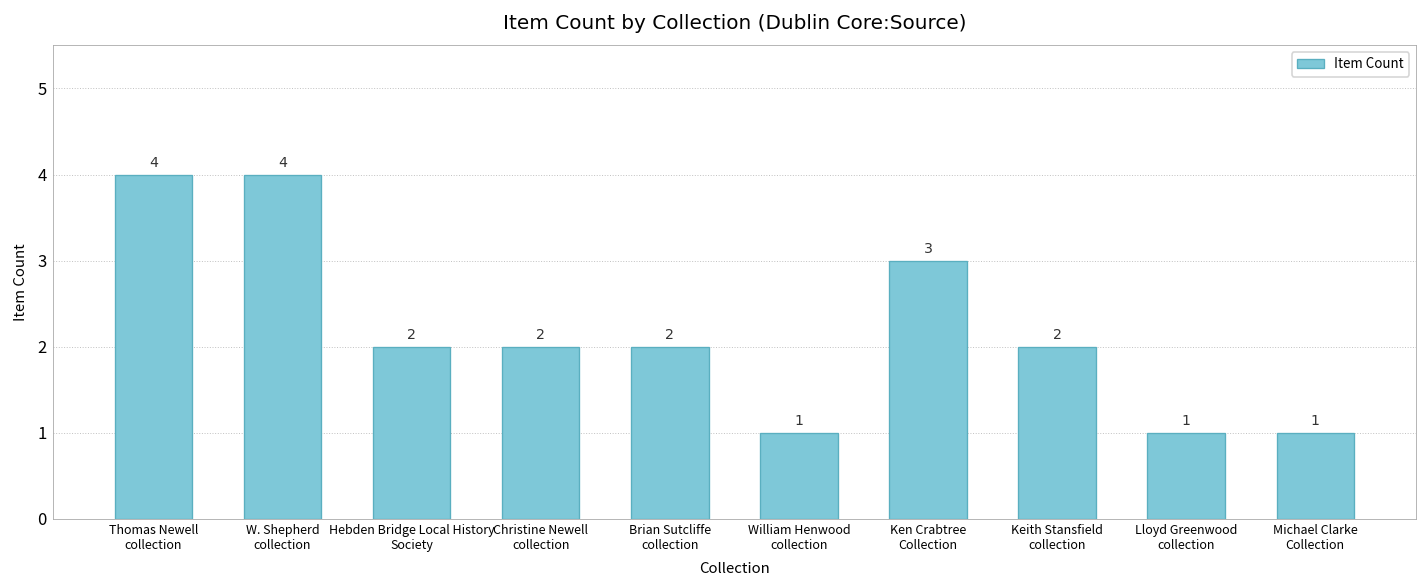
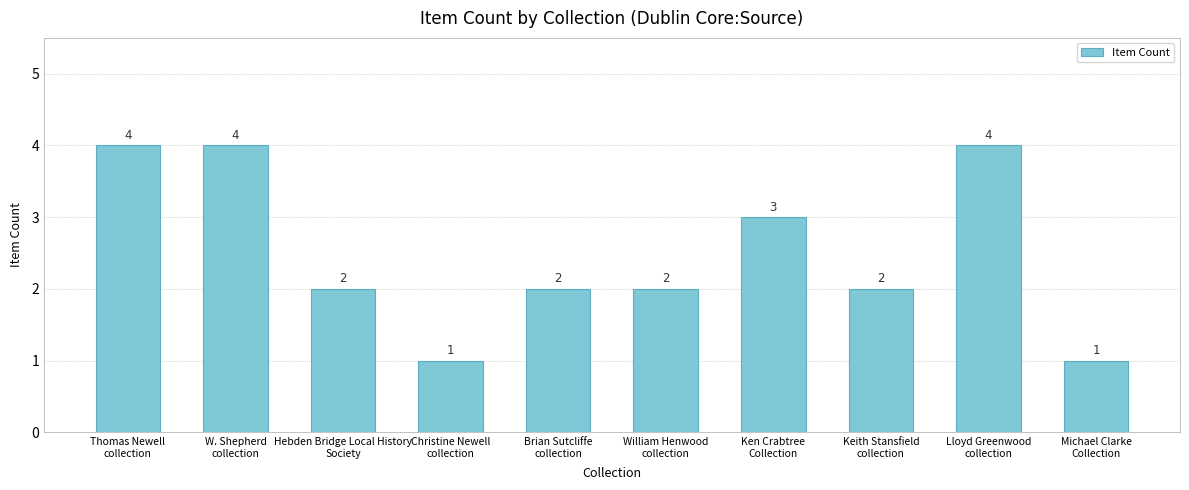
Christine Newell collection: 2 -> 1
William Henwood collection: 1 -> 2
Lloyd Greenwood collection: 1 -> 4
